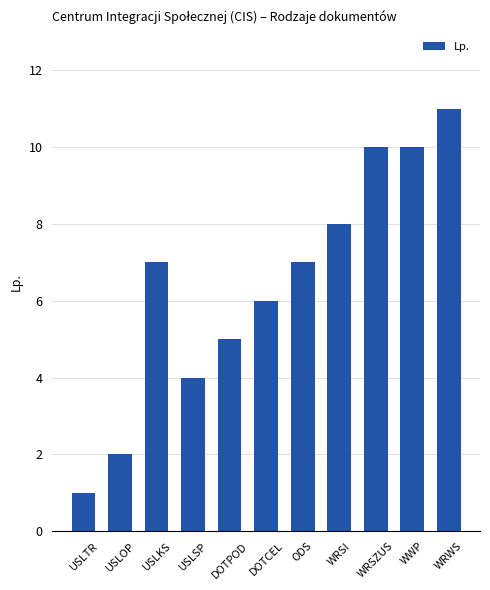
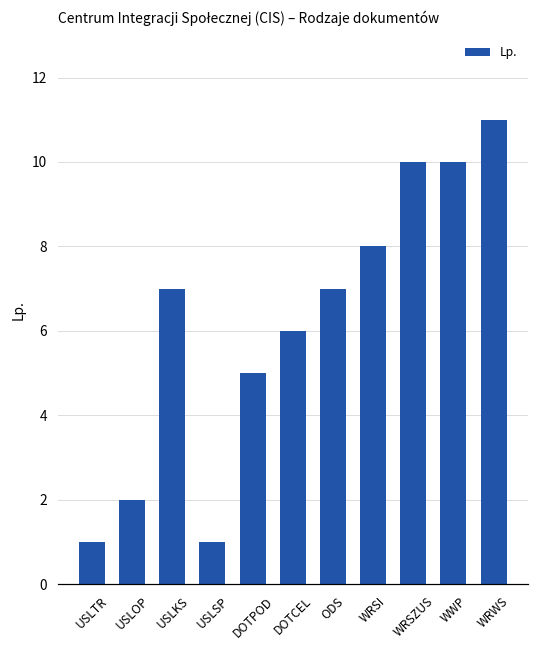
USLSP: 4 -> 1
